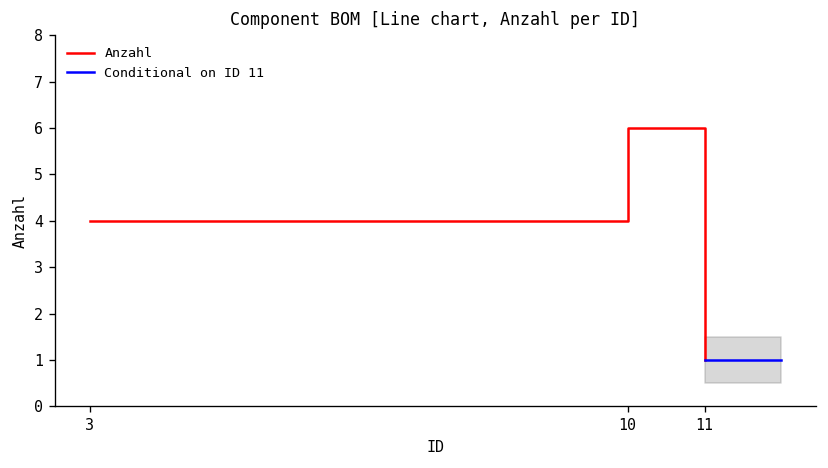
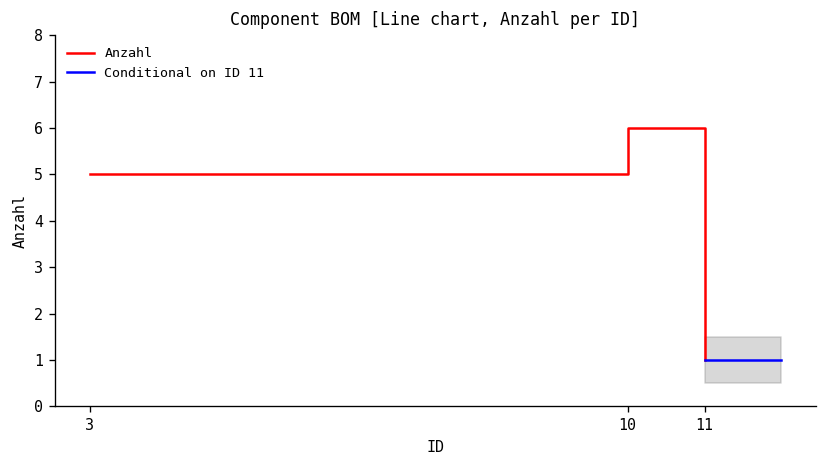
Anzahl, 3: 4 -> 5
